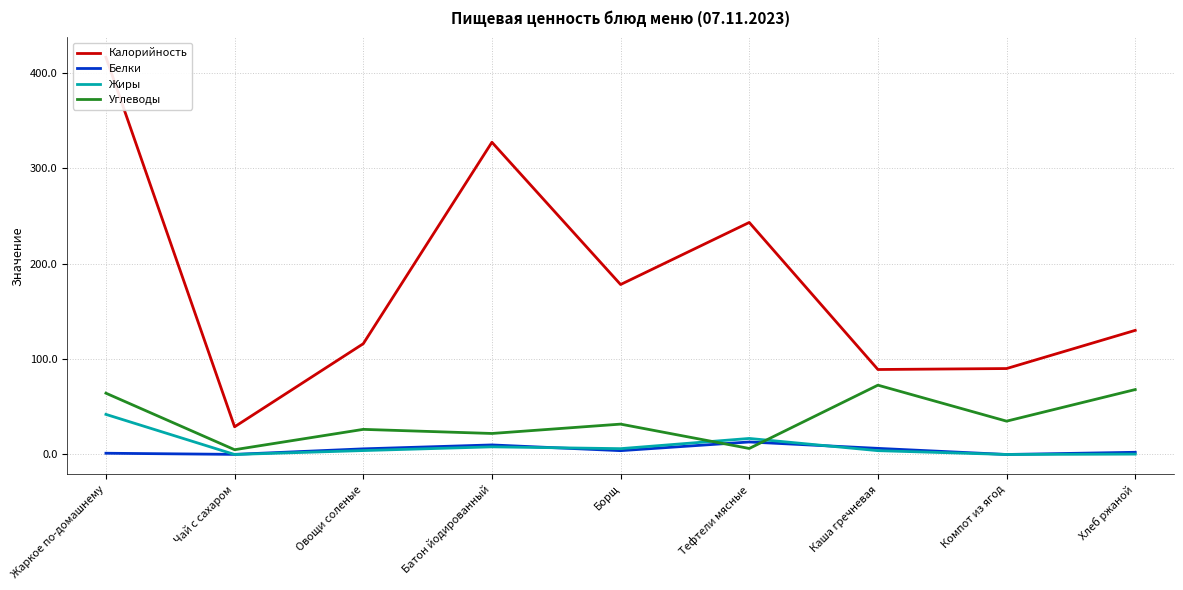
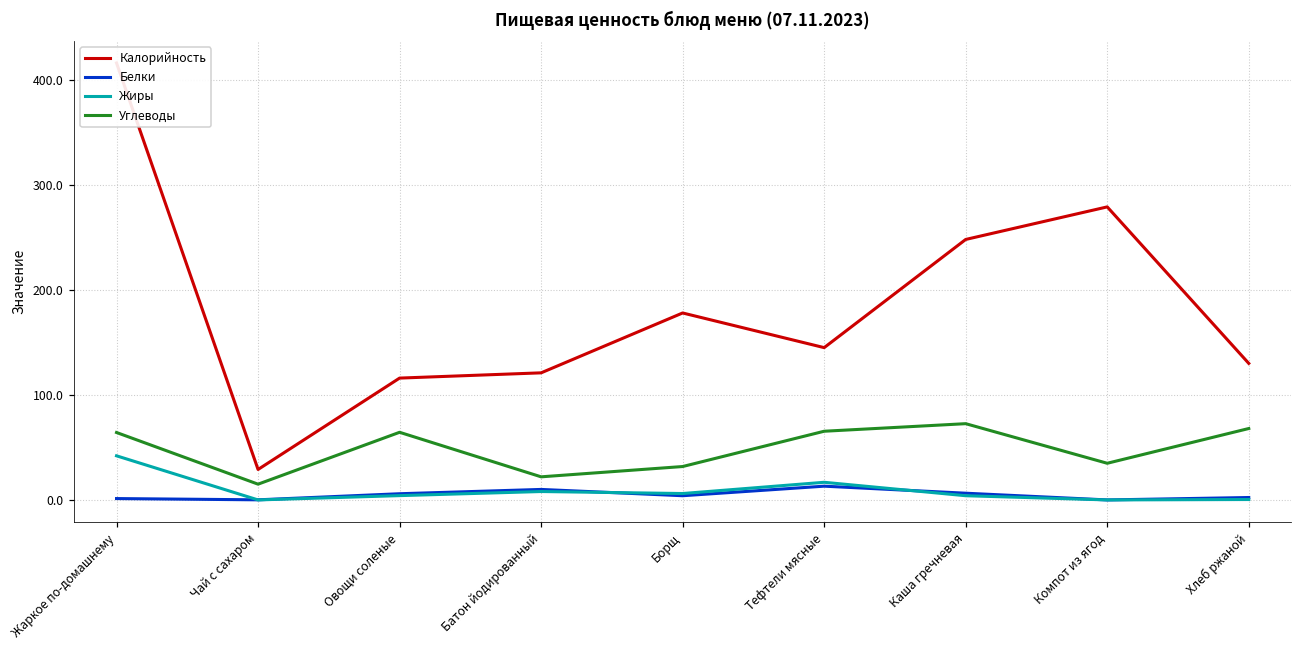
Углеводы, Чай с сахаром: 10 -> 20
Углеводы, Овощи соленые: 30 -> 60
Калорийность, Батон йодированный: 330 -> 120
Калорийность, Тефтели мясные: 240 -> 150
Углеводы, Тефтели мясные: 10 -> 70
Калорийность, Каша гречневая: 90 -> 250
Калорийность, Компот из ягод: 90 -> 280
